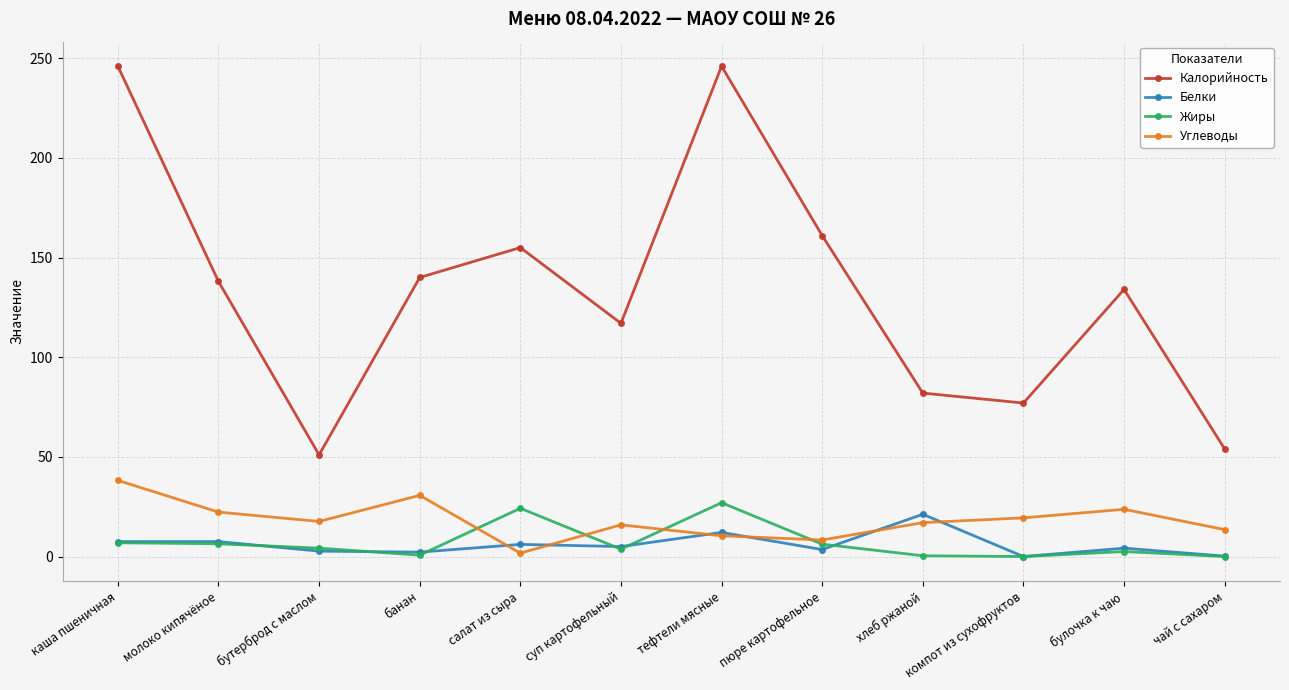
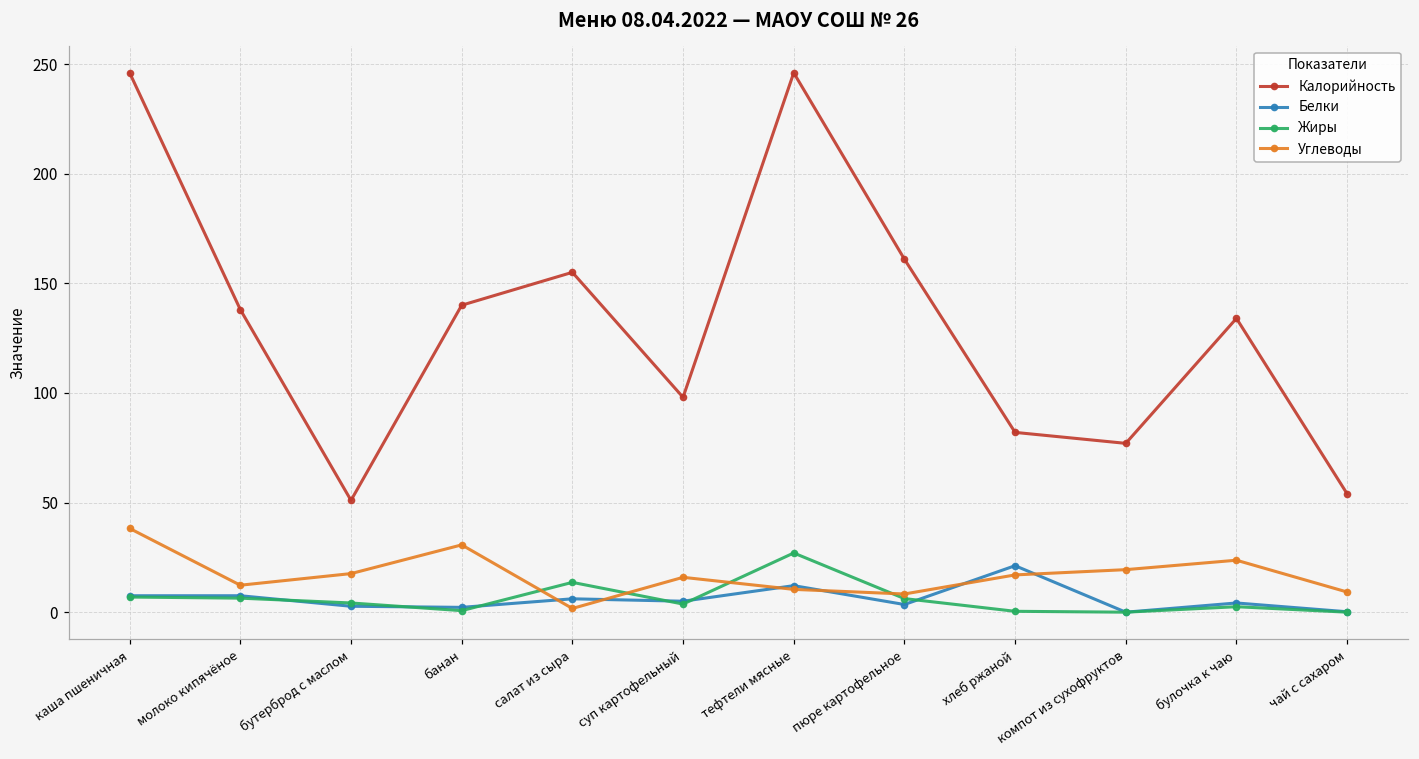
Углеводы, молоко кипячёное: 22 -> 12
Жиры, салат из сыра: 24 -> 14
Калорийность, суп картофельный: 117 -> 98
Углеводы, чай с сахаром: 14 -> 9
